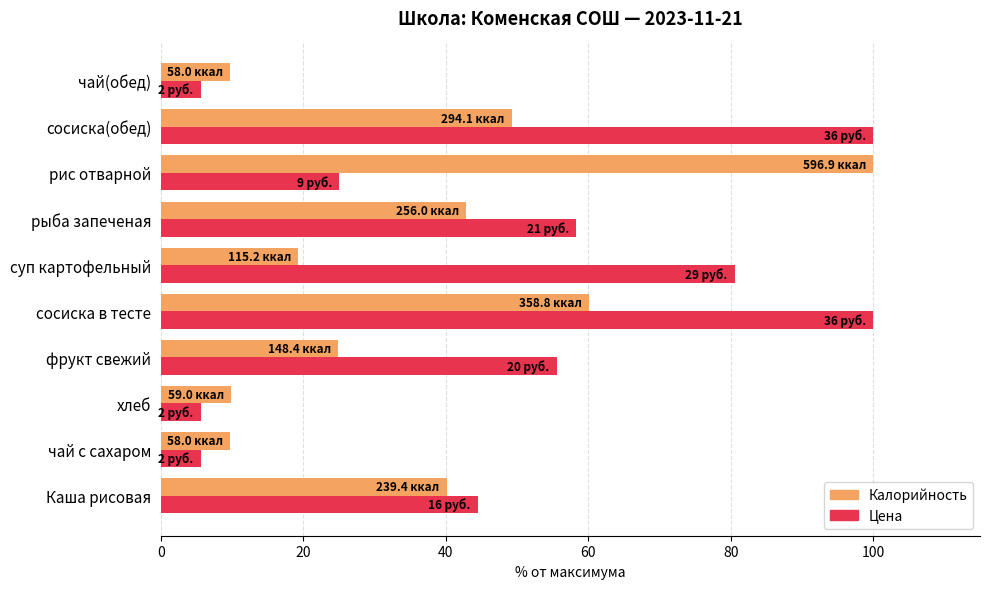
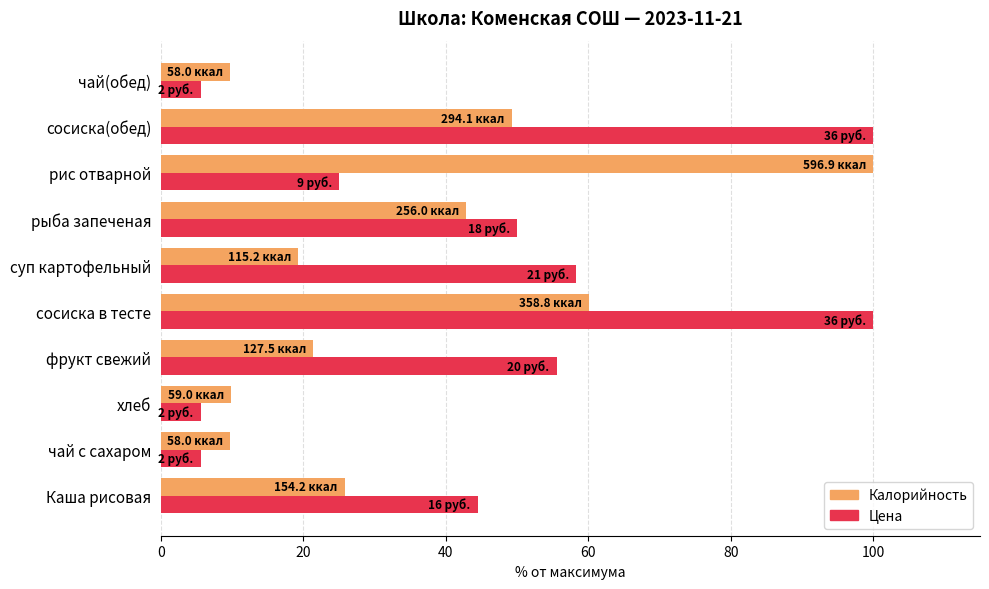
Цена, рыба запеченая: 21 -> 18
Цена, суп картофельный: 29 -> 21
Калорийность, фрукт свежий: 148.4 -> 127.5
Калорийность, Каша рисовая: 239.4 -> 154.2
